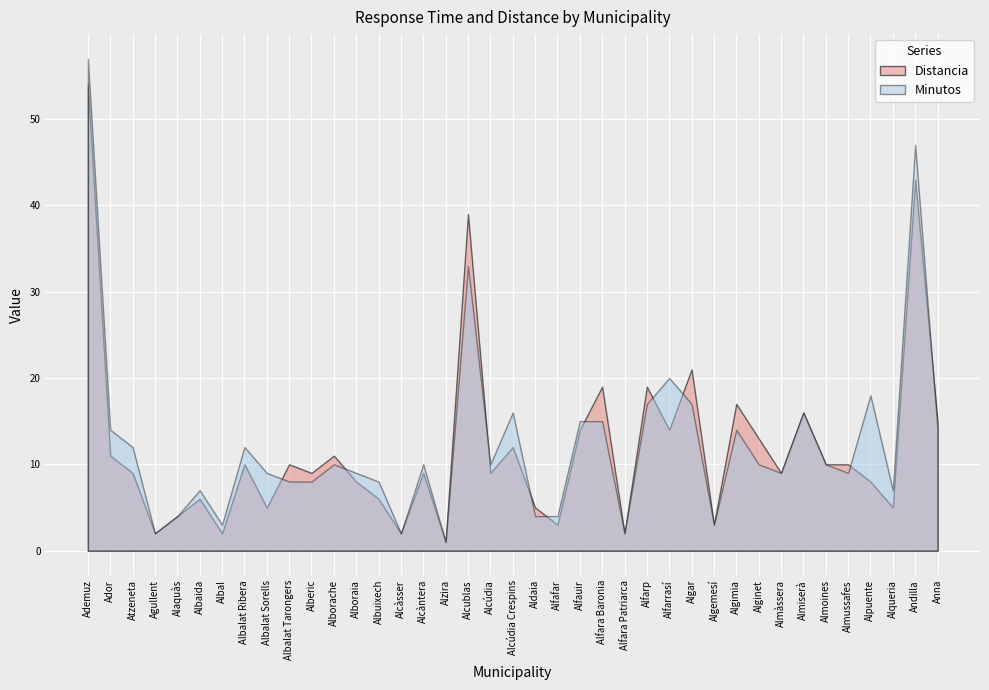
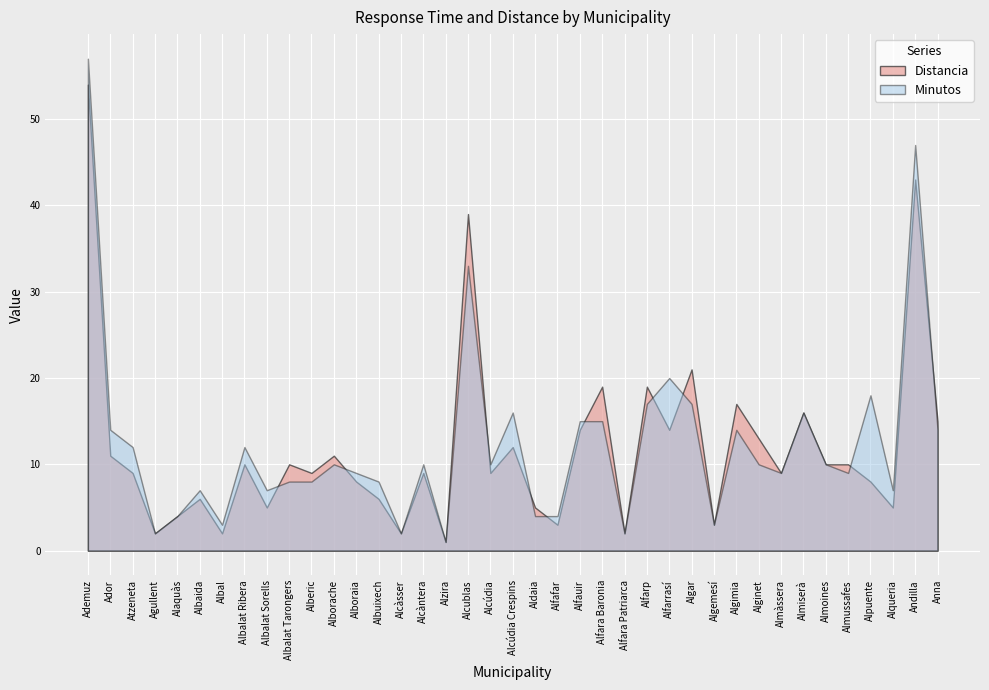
Minutos, Albalat Sorells: 9 -> 7
